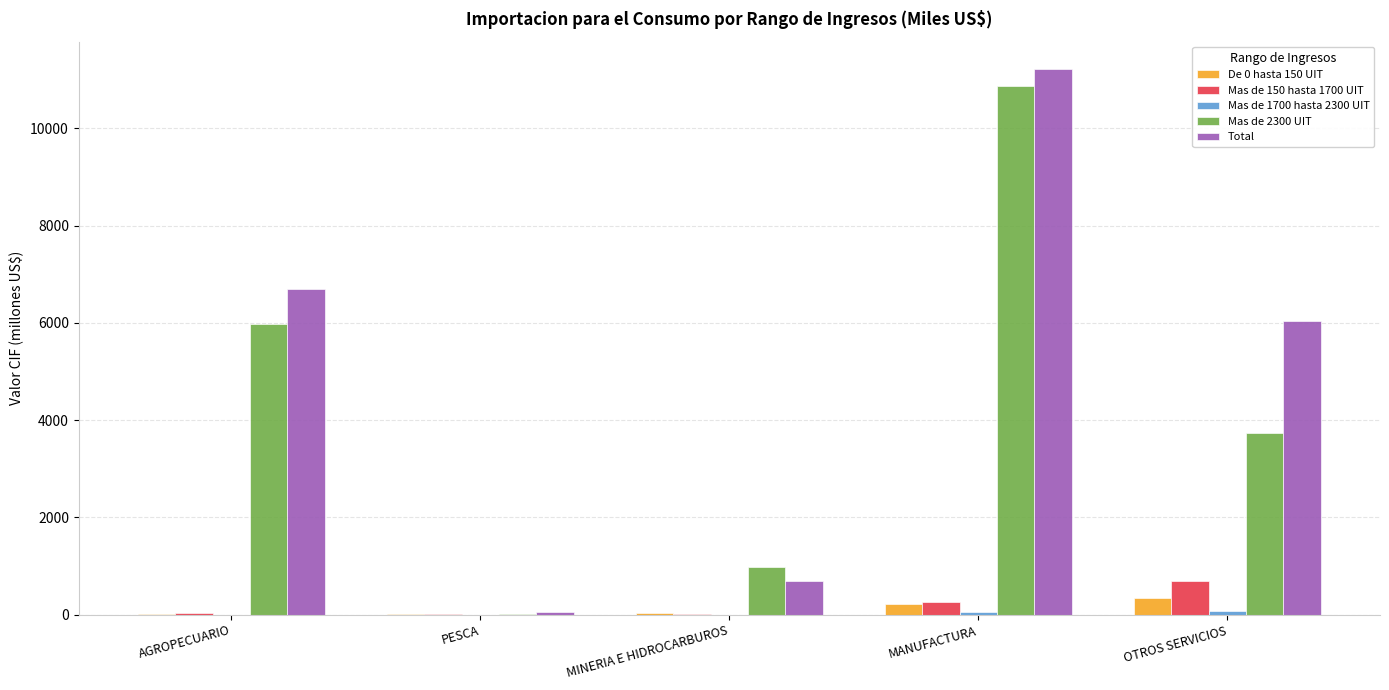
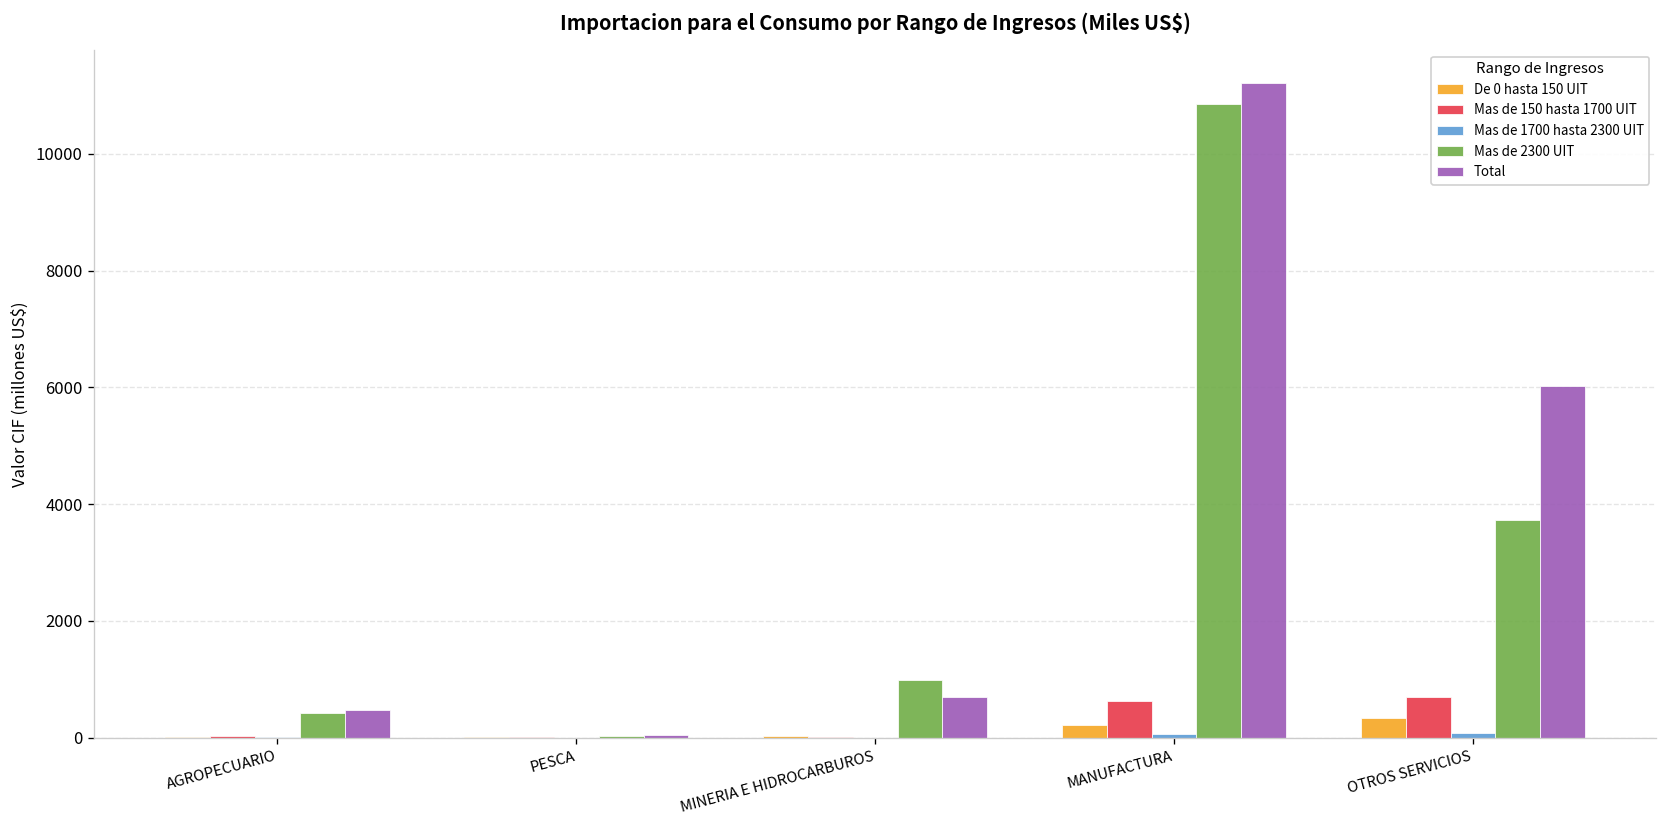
Mas de 2300 UIT, AGROPECUARIO: 6000 -> 400
Total, AGROPECUARIO: 6700 -> 500
Mas de 150 hasta 1700 UIT, MANUFACTURA: 300 -> 600
